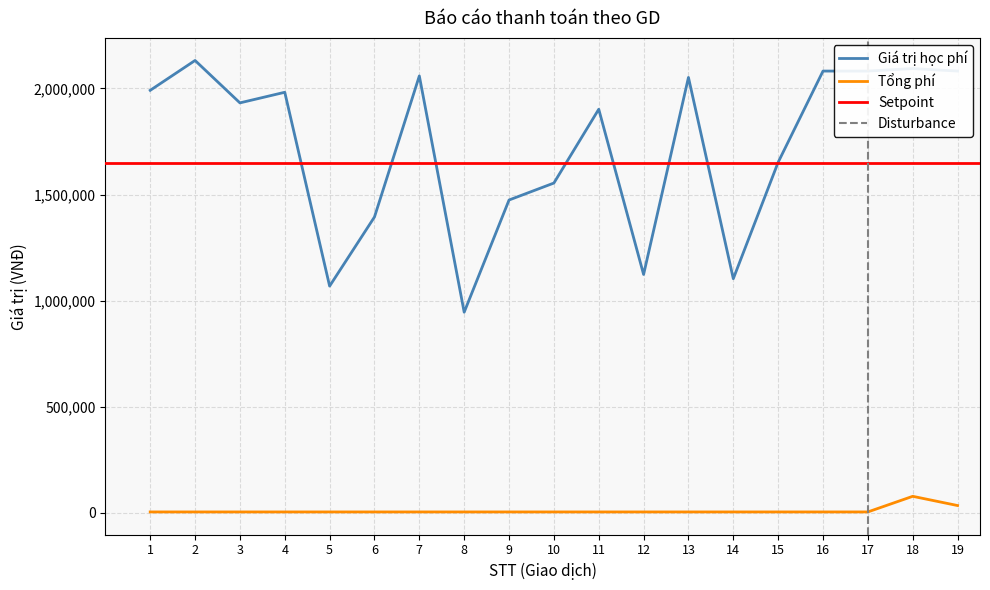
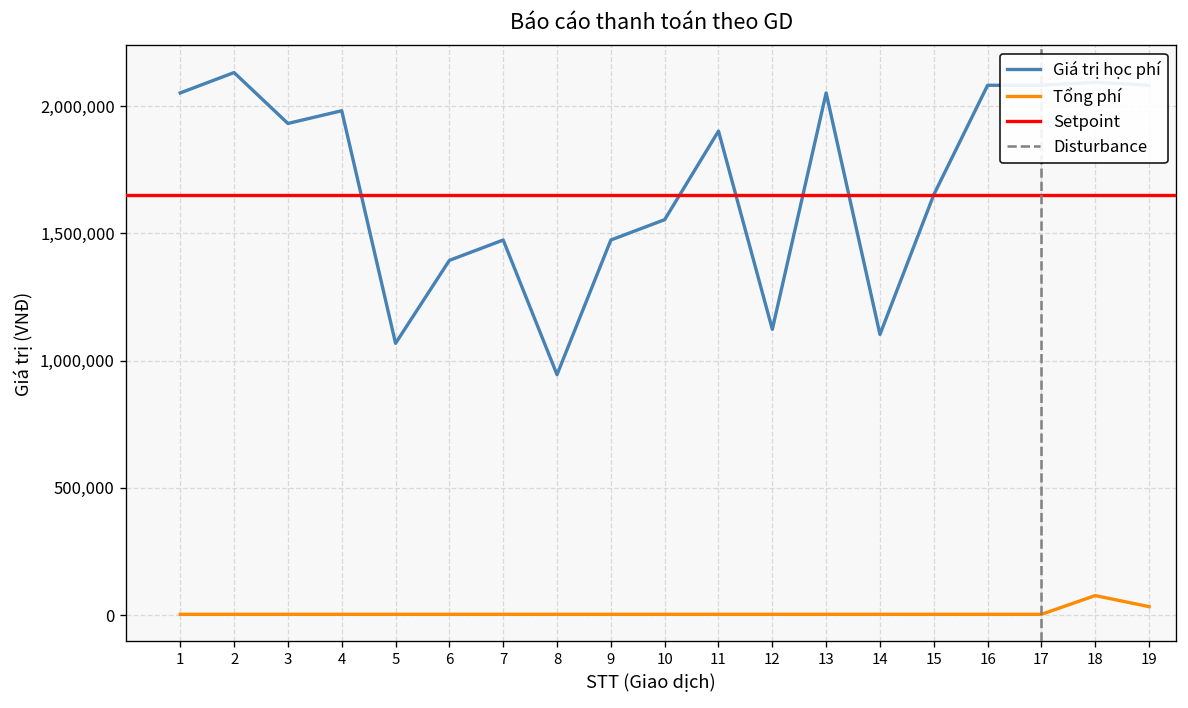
Giá trị học phí, 1: 1,990,000 -> 2,050,000
Giá trị học phí, 7: 2,060,000 -> 1,470,000
